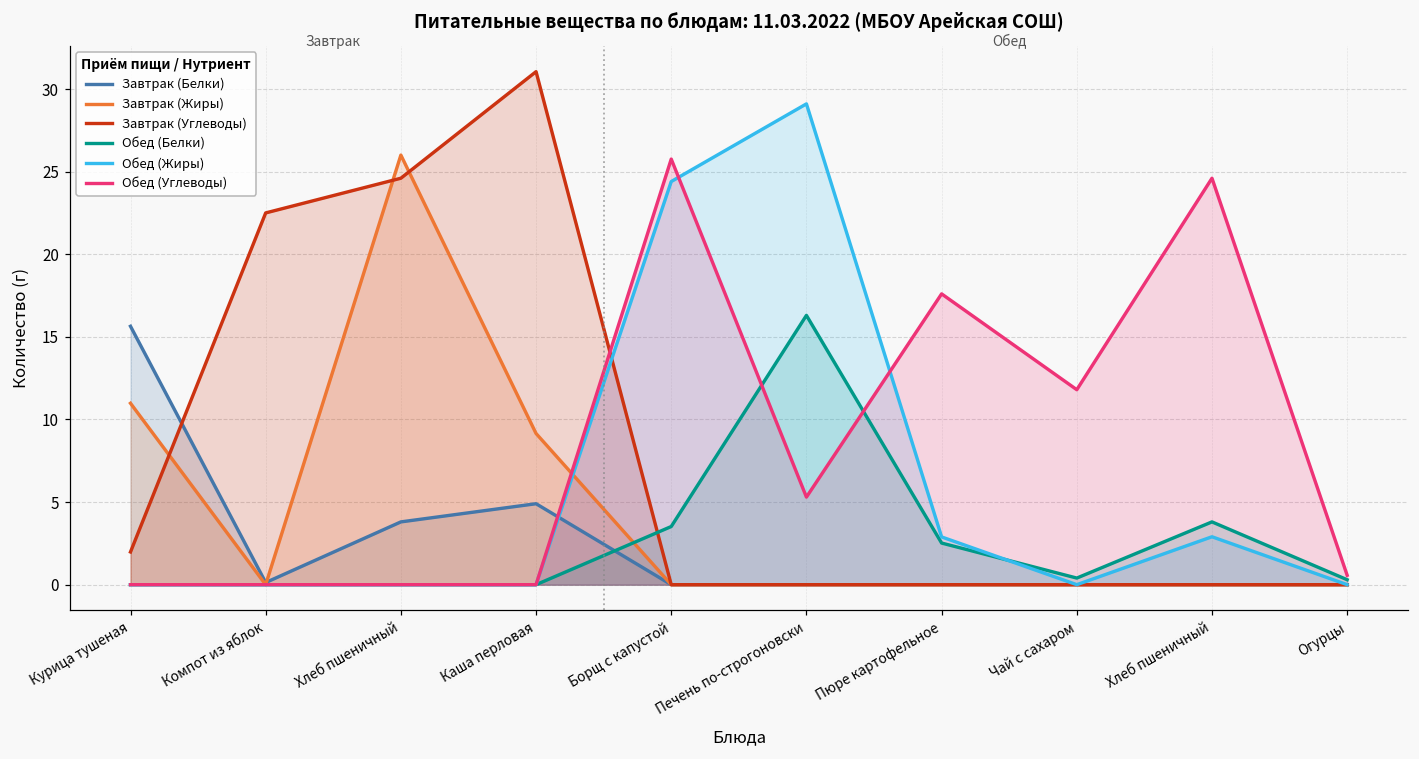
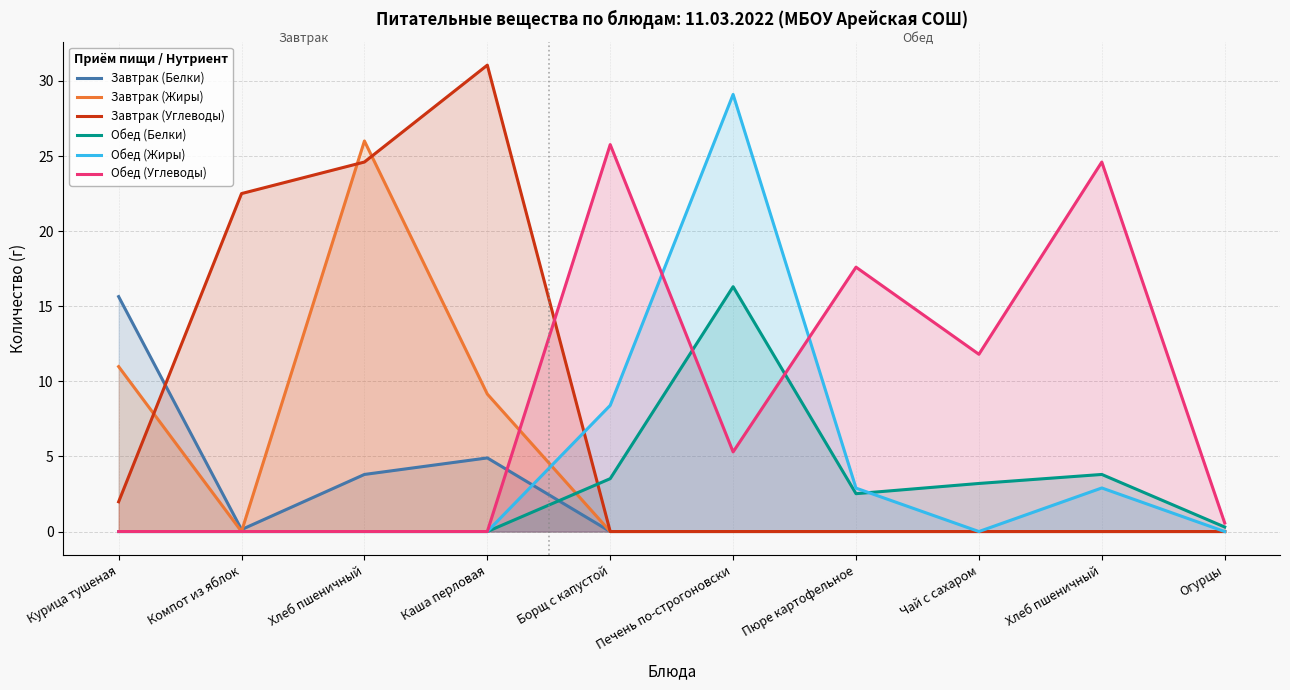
Обед (Жиры), Борщ с капустой: 24.4 -> 8.4
Обед (Белки), Чай с сахаром: 0.4 -> 3.2
